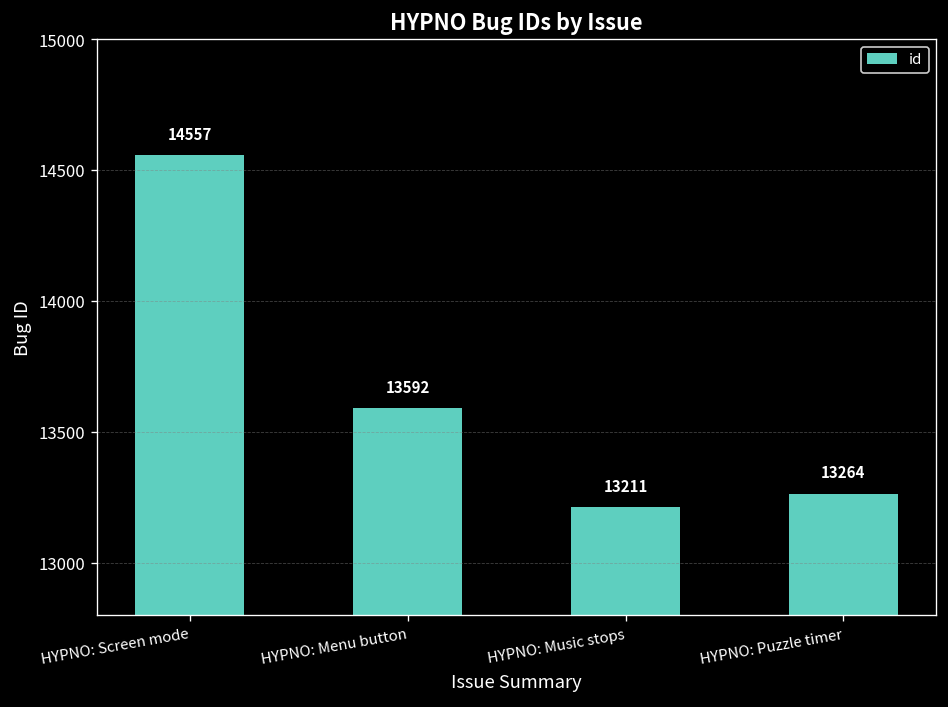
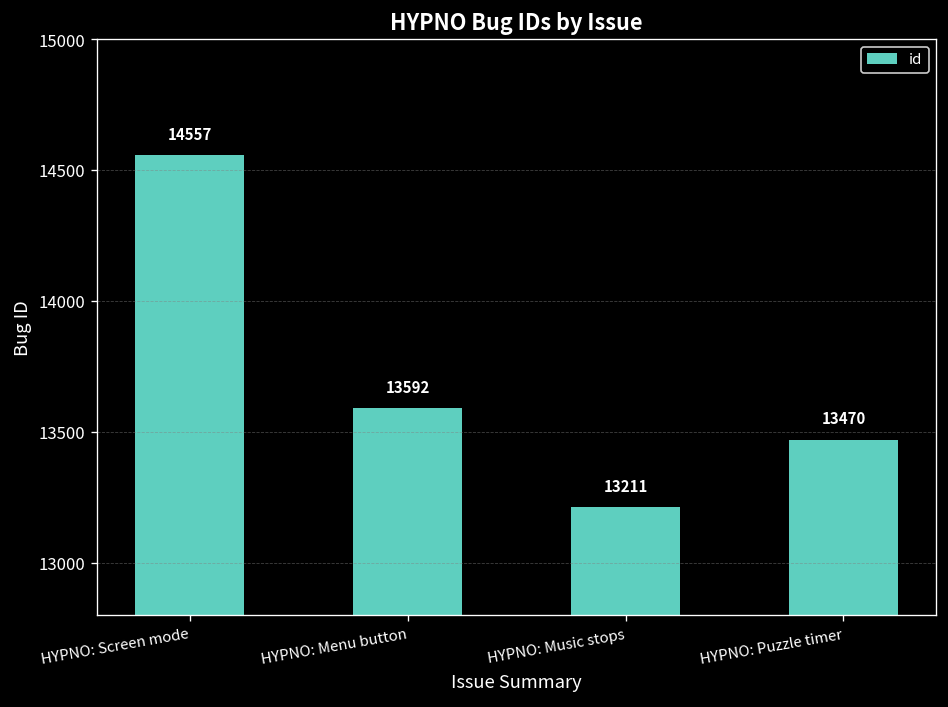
HYPNO: Puzzle timer: 13264 -> 13470
